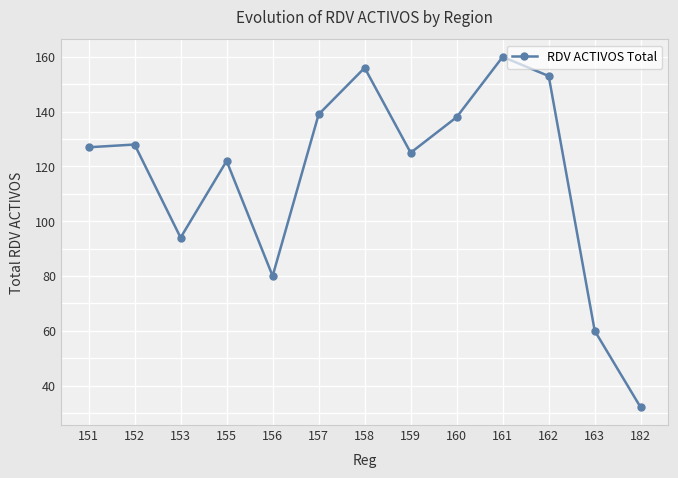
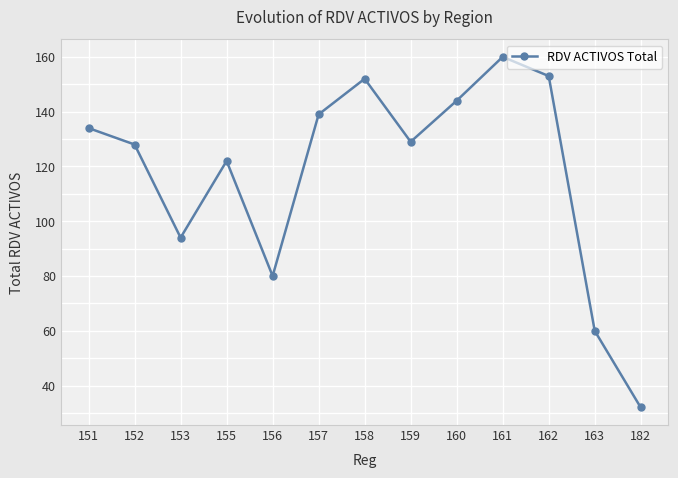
151: 127 -> 134
158: 156 -> 152
159: 125 -> 129
160: 138 -> 144
